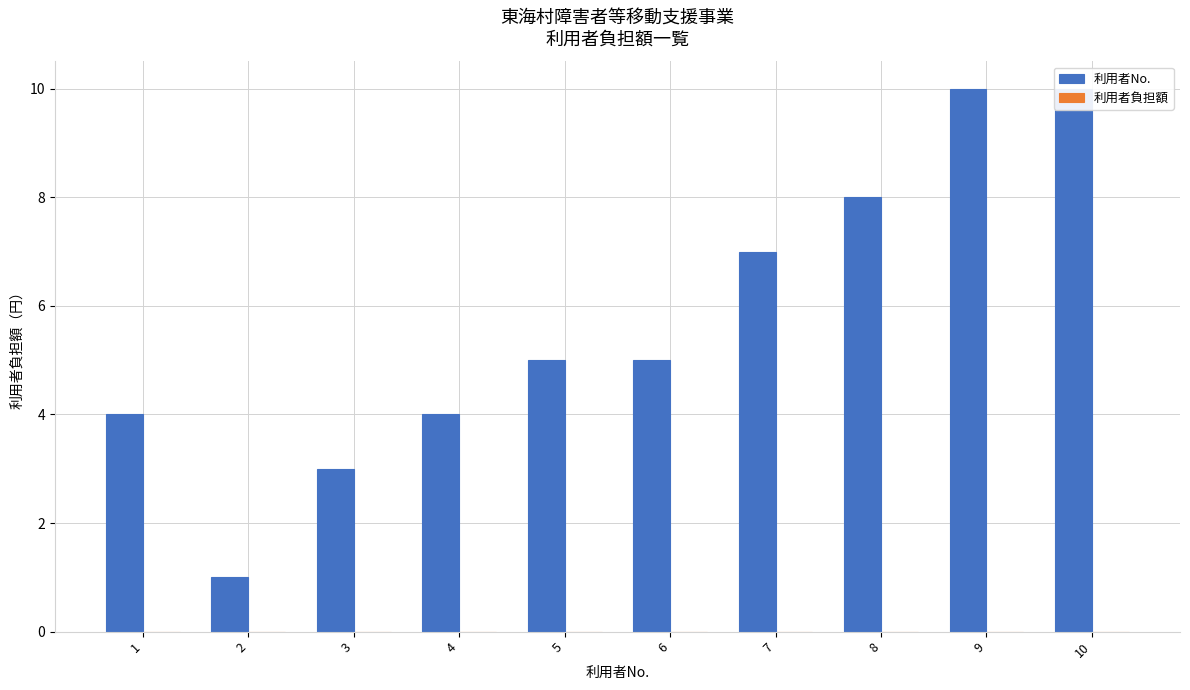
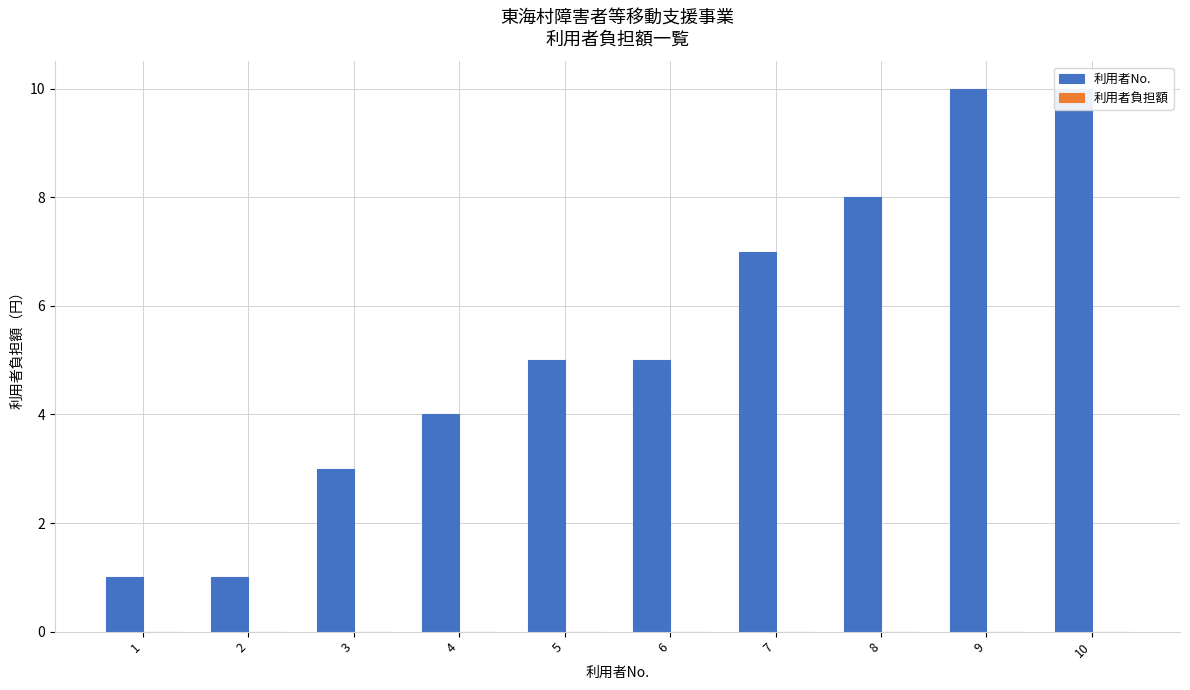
利用者No., 1: 4 -> 1
